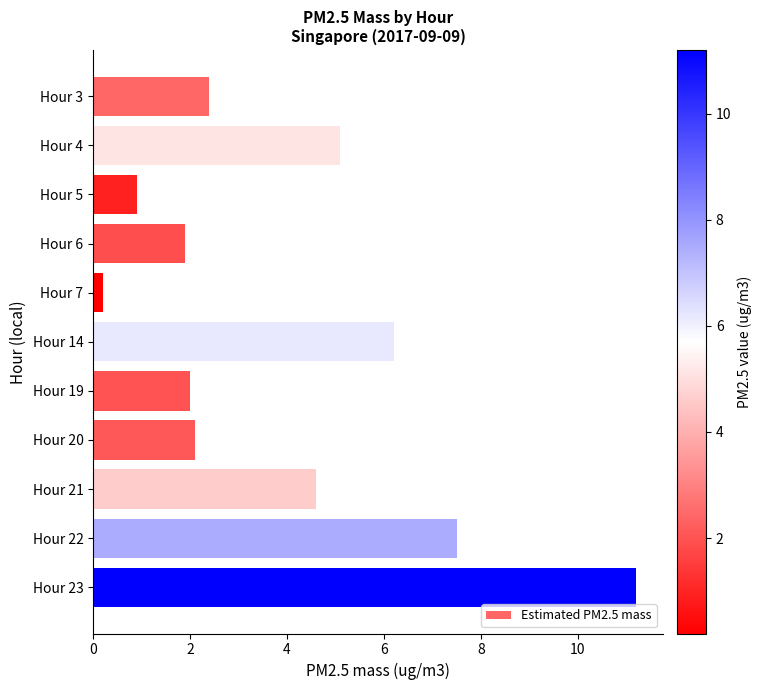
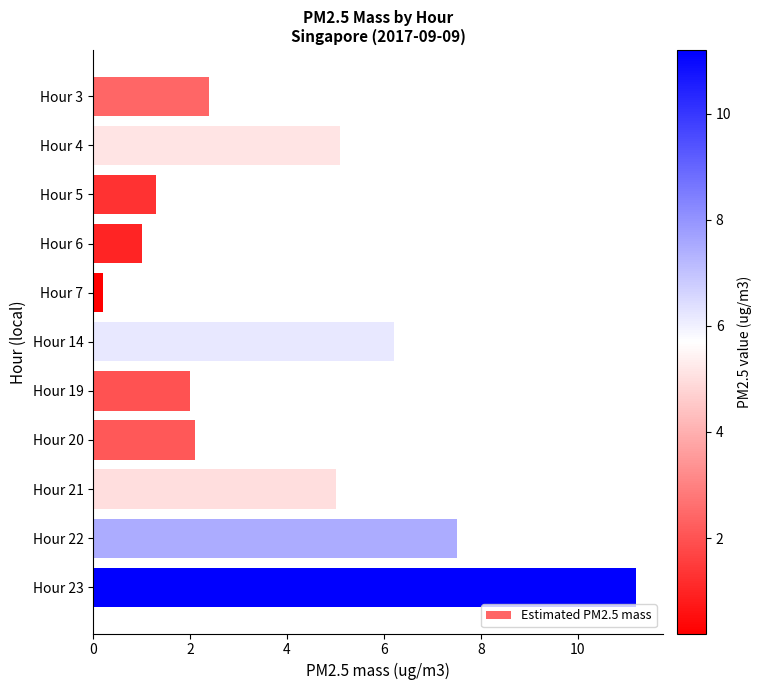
Hour 5: 0.9 -> 1.3
Hour 6: 1.9 -> 1.0
Hour 21: 4.6 -> 5.0
